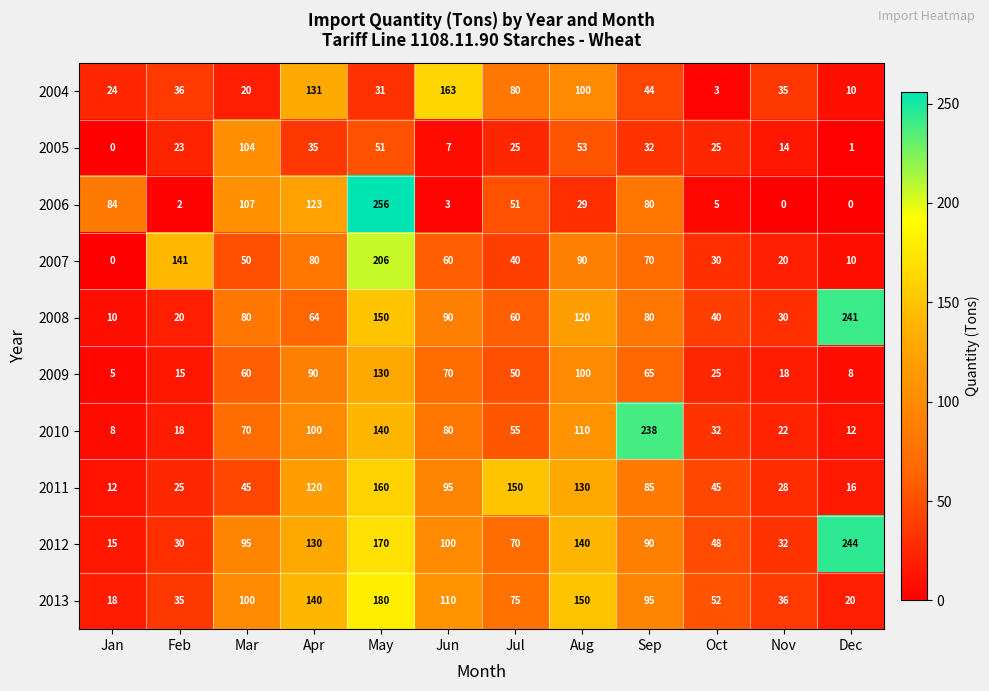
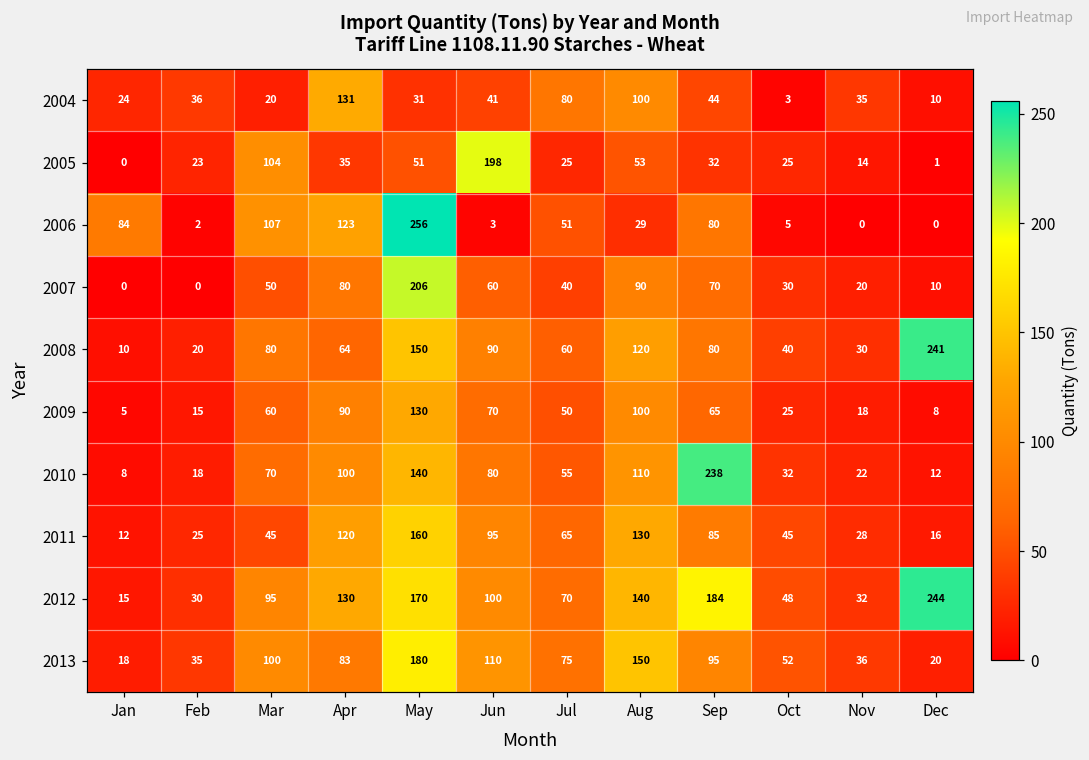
2004, Jun: 163 -> 41
2005, Jun: 7 -> 198
2007, Feb: 141 -> 0
2011, Jul: 150 -> 65
2012, Sep: 90 -> 184
2013, Apr: 140 -> 83
